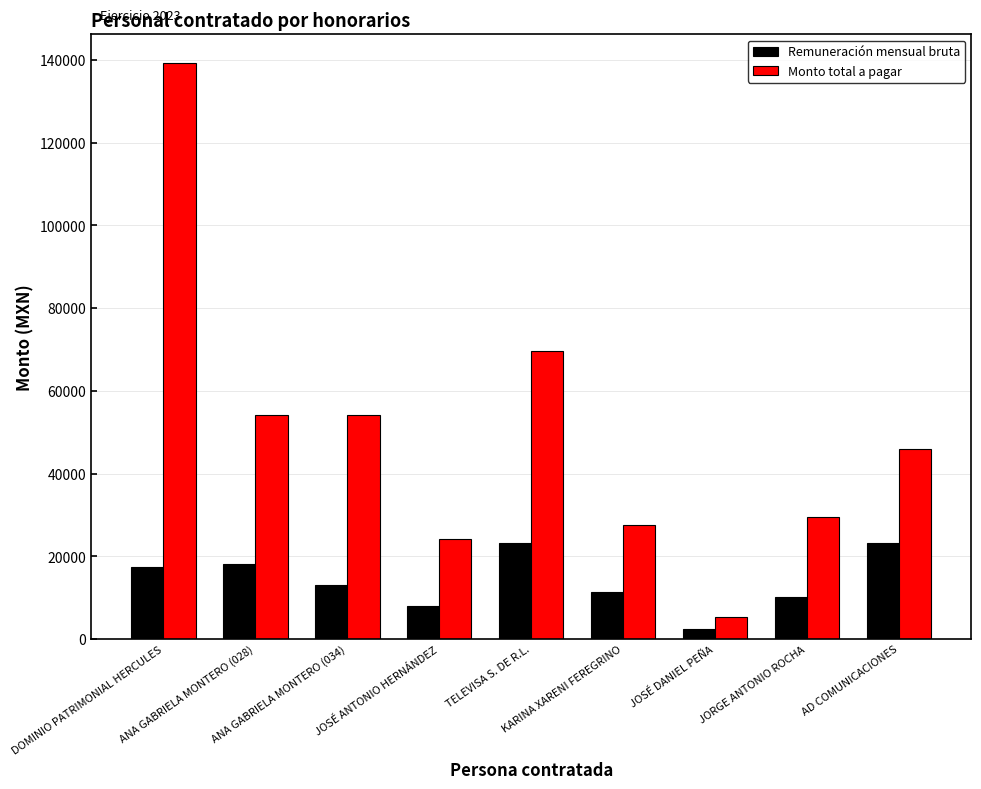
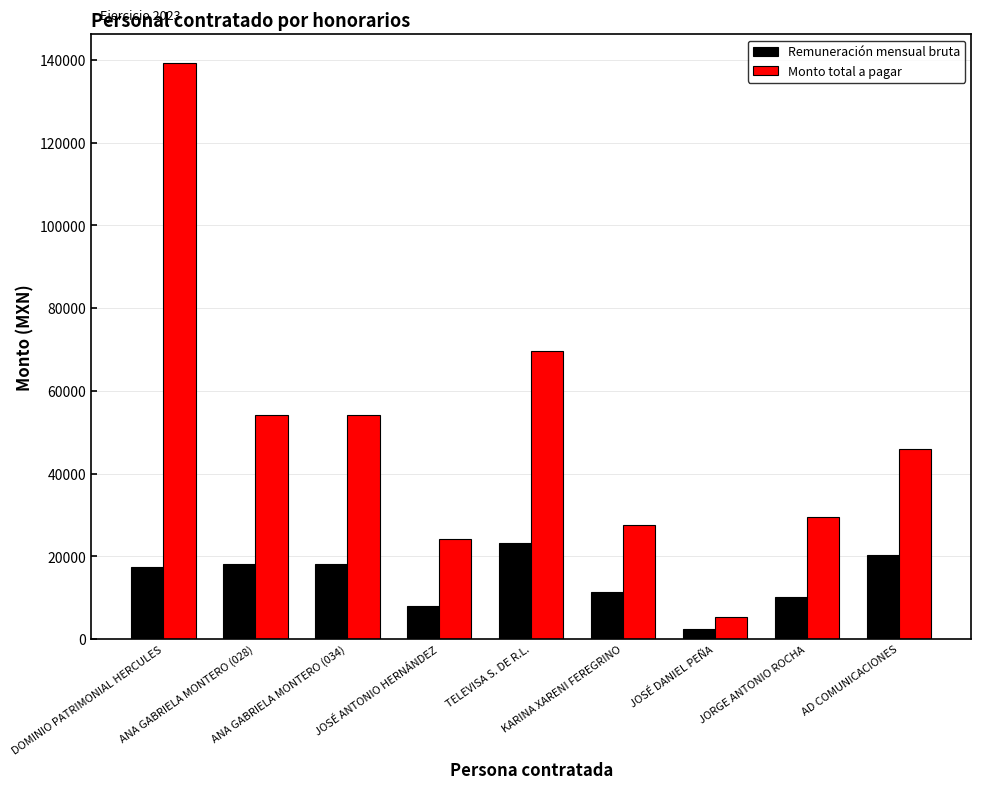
Remuneración mensual bruta, ANA GABRIELA MONTERO (034): 13000 -> 18000
Remuneración mensual bruta, AD COMUNICACIONES: 23000 -> 20000
